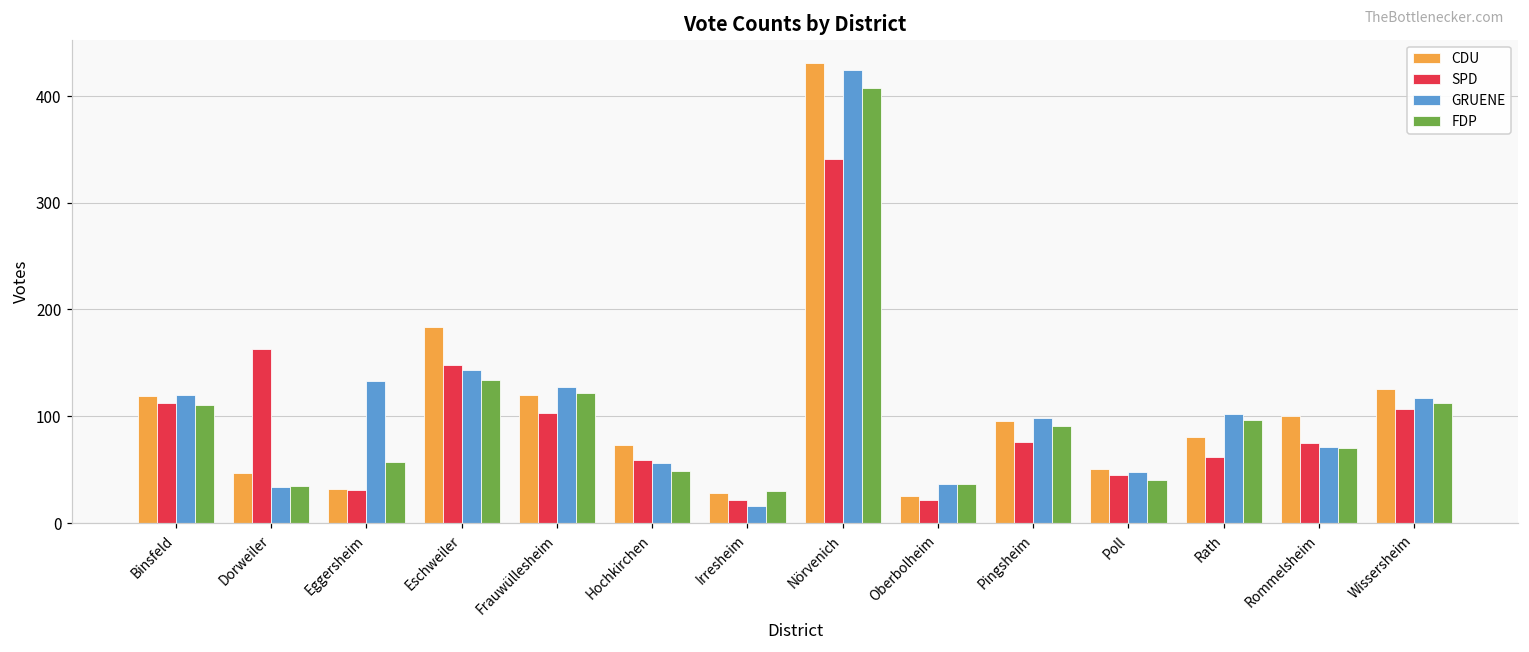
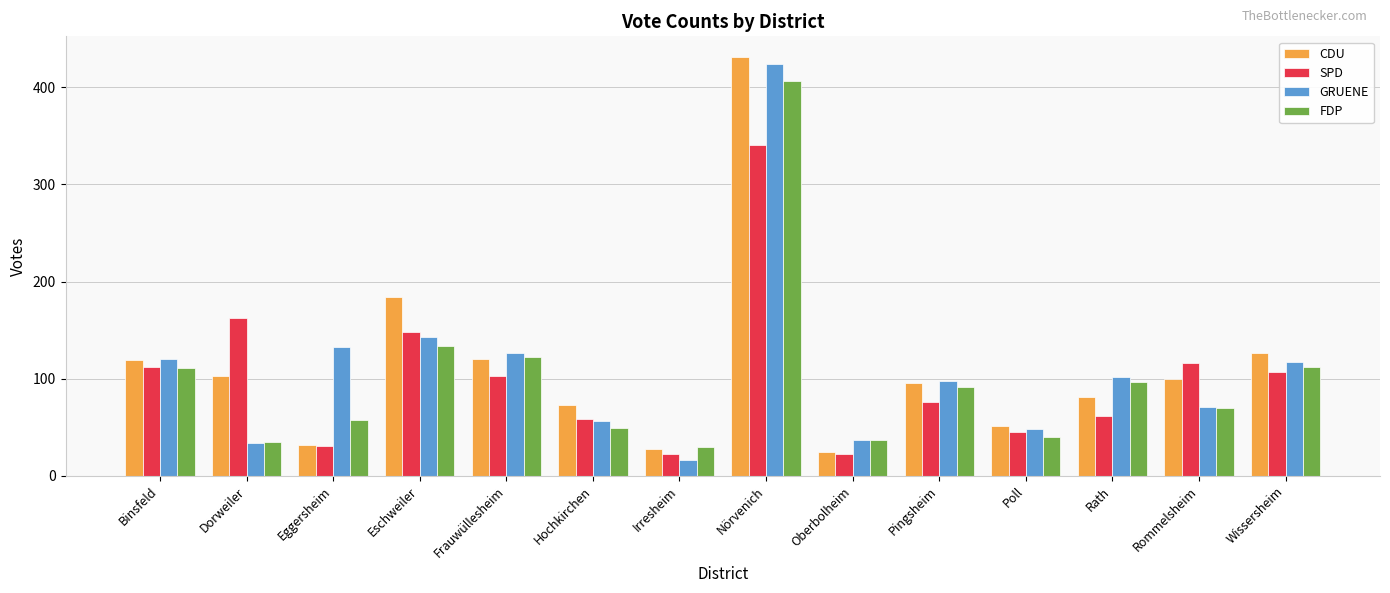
CDU, Dorweiler: 50 -> 100
SPD, Rommelsheim: 80 -> 120
